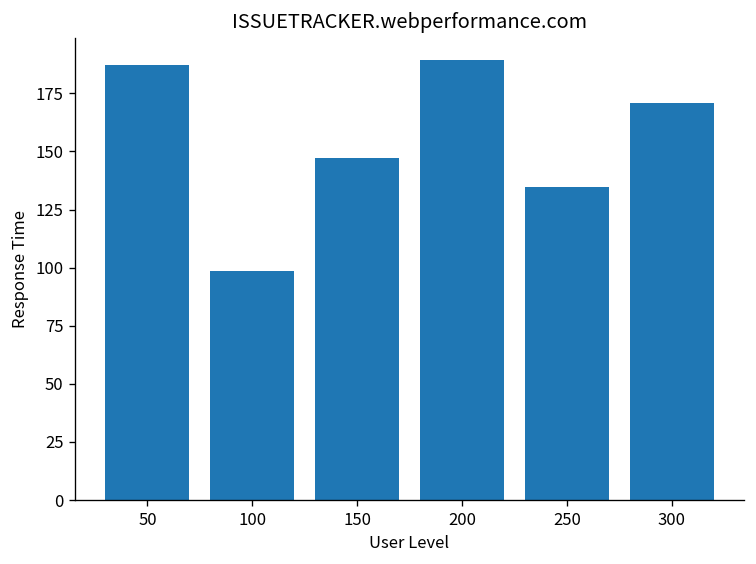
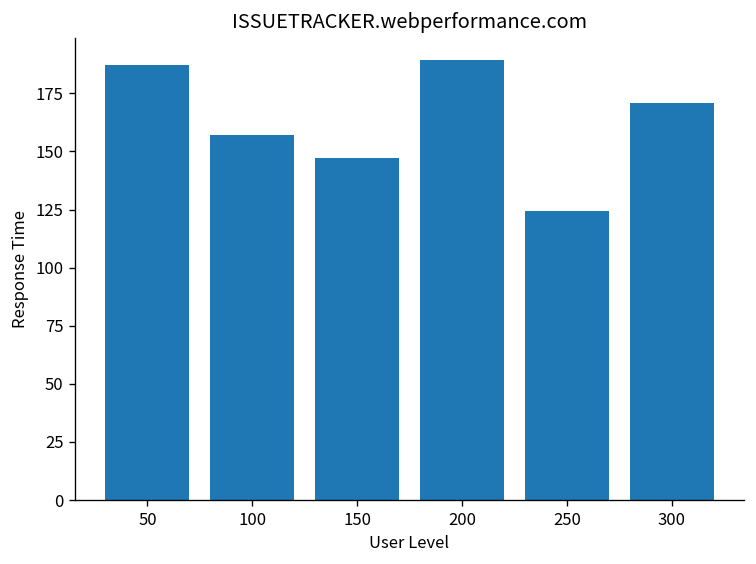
100: 99 -> 157
250: 135 -> 125
